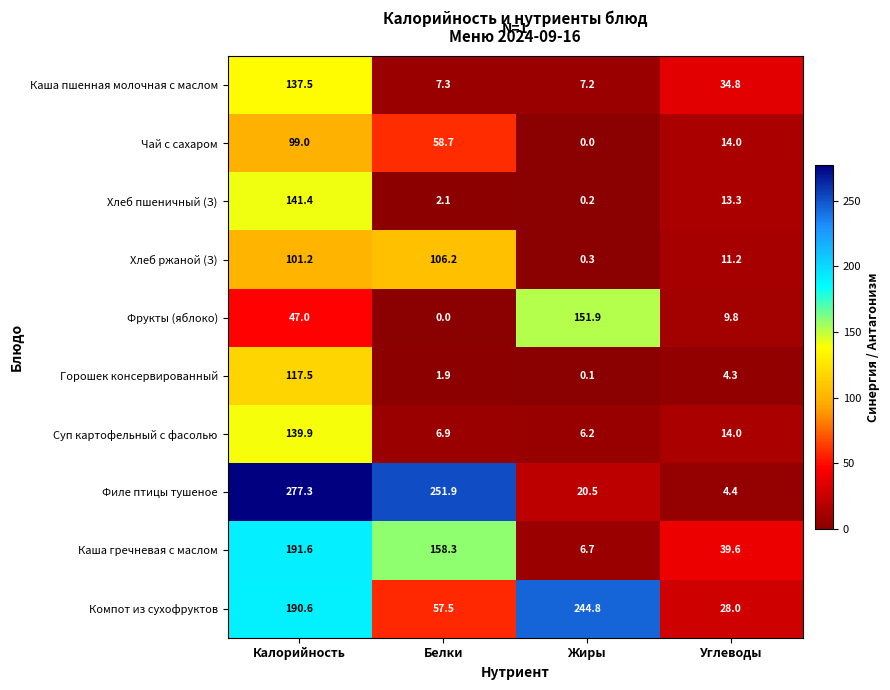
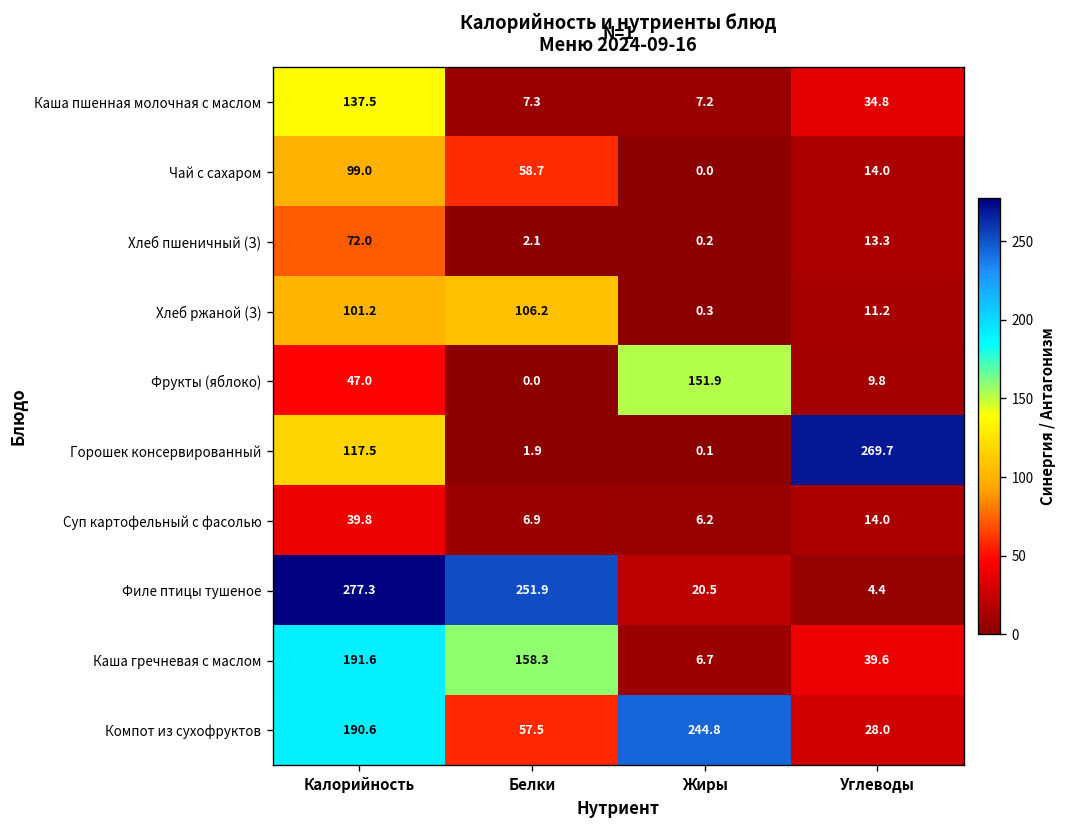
Хлеб пшеничный (З), Калорийность: 141.4 -> 72.0
Горошек консервированный, Углеводы: 4.3 -> 269.7
Суп картофельный с фасолью, Калорийность: 139.9 -> 39.8
